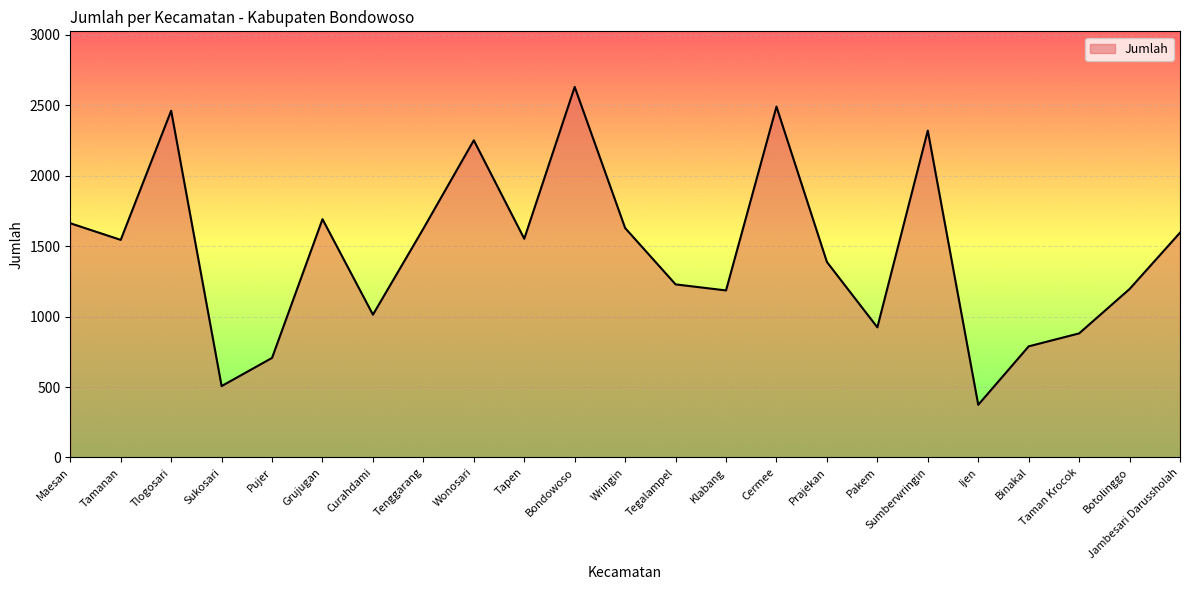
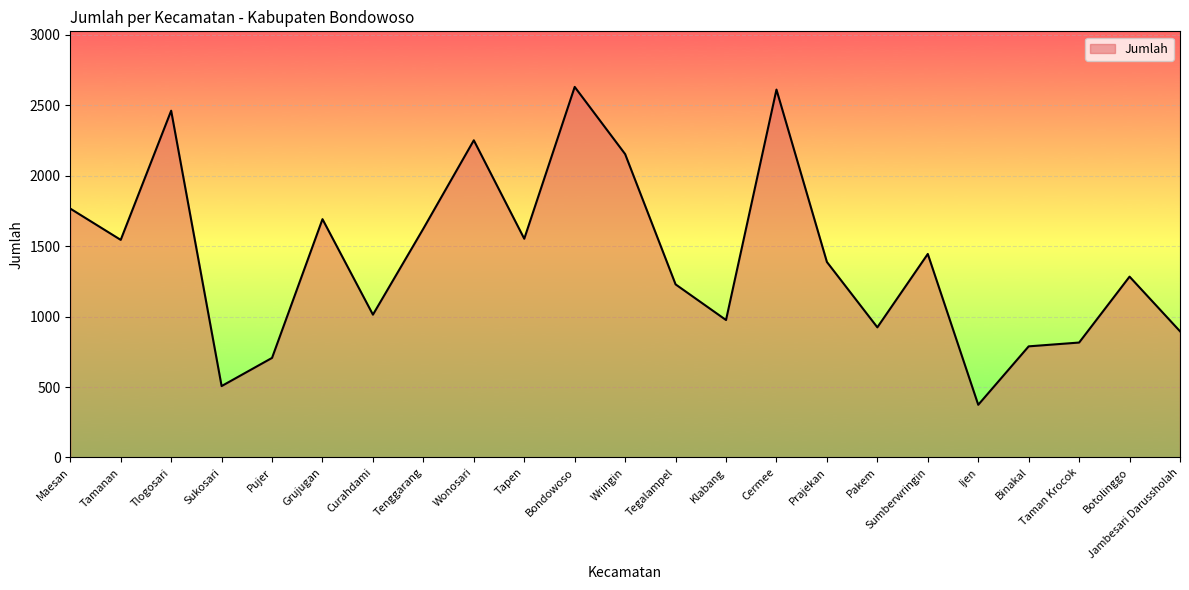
Maesan: 1660 -> 1770
Wringin: 1630 -> 2150
Klabang: 1190 -> 980
Cermee: 2490 -> 2610
Sumberwringin: 2320 -> 1450
Taman Krocok: 880 -> 820
Botolinggo: 1200 -> 1280
Jambesari Darussholah: 1600 -> 900
